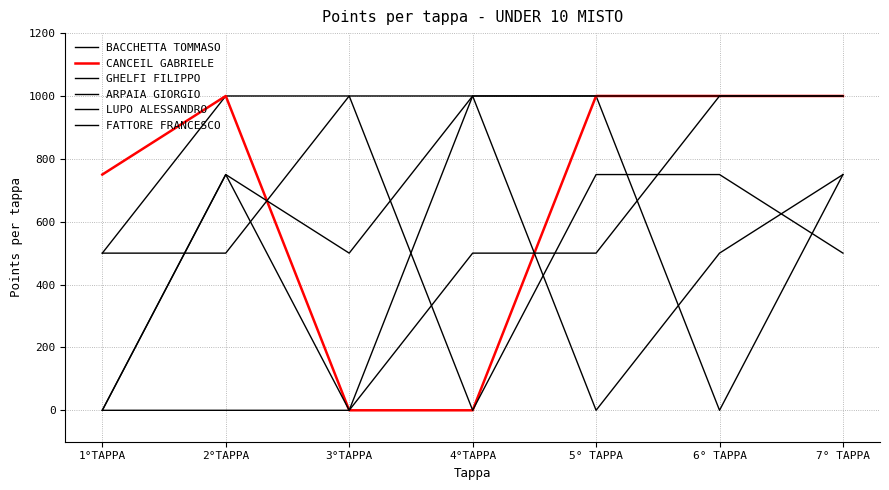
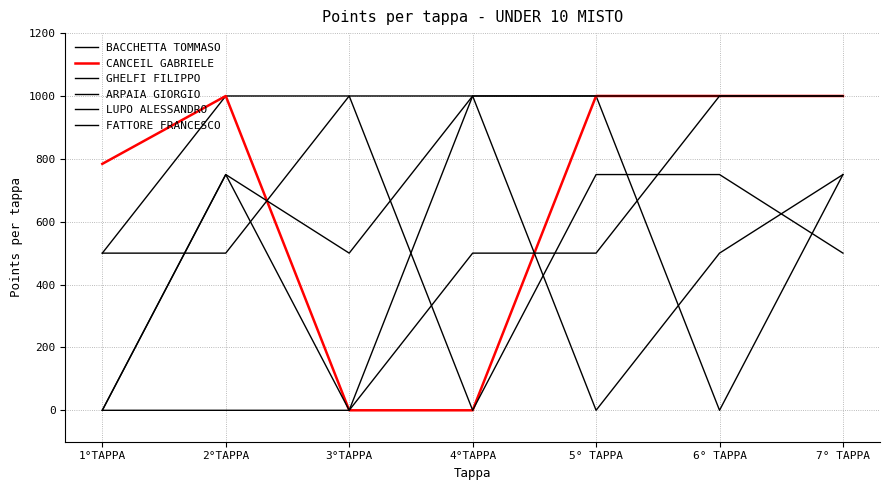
CANCEIL GABRIELE, 1°TAPPA: 750 -> 780
